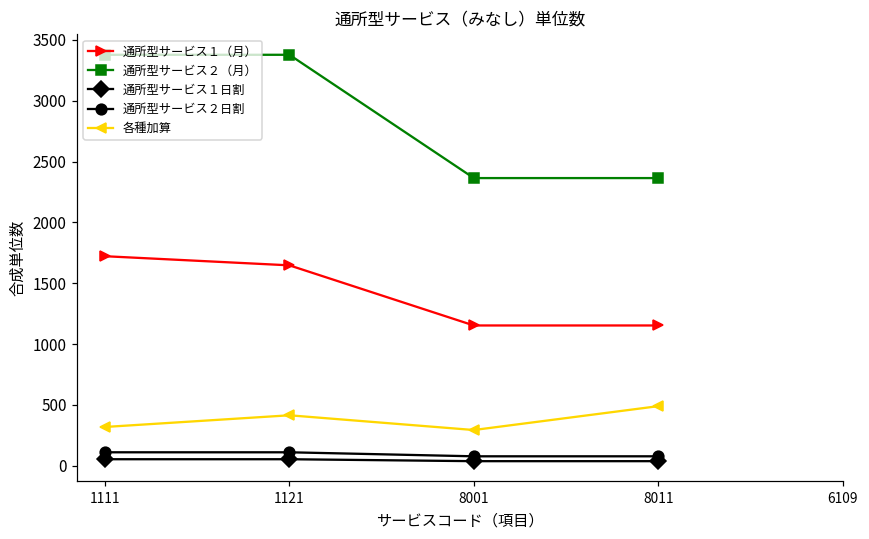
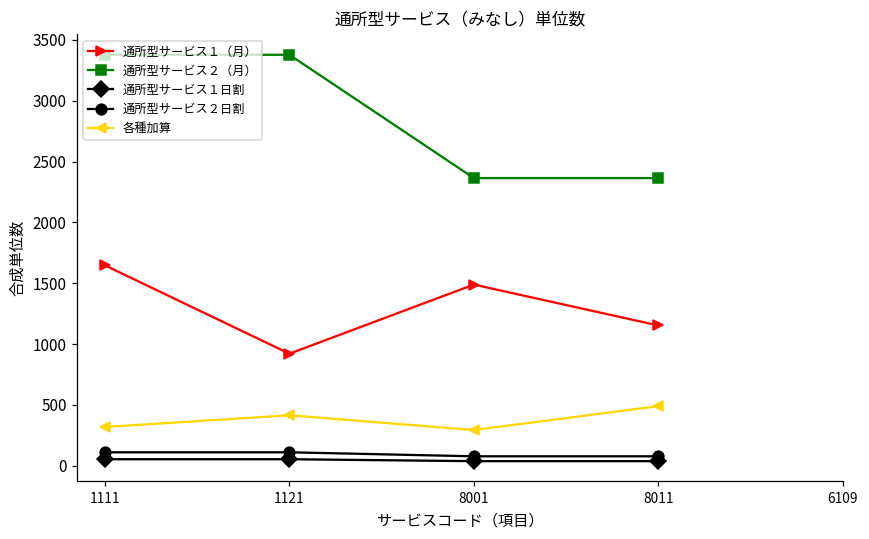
通所型サービス１（月）, 1111: 1720 -> 1650
通所型サービス１（月）, 1121: 1650 -> 920
通所型サービス１（月）, 8001: 1150 -> 1490
